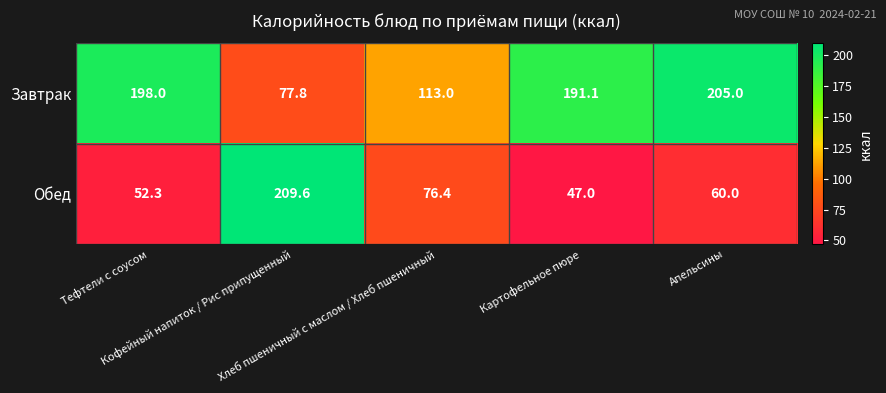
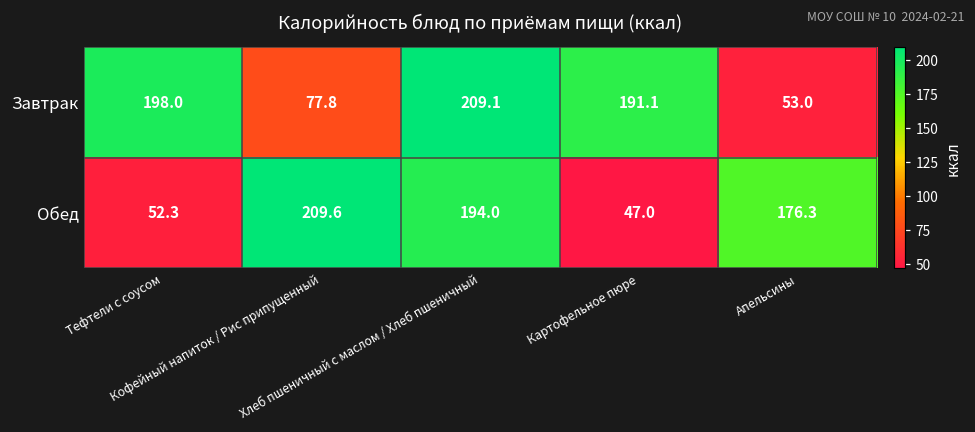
Завтрак, Хлеб пшеничный с маслом / Хлеб пшеничный: 113.0 -> 209.1
Завтрак, Апельсины: 205.0 -> 53.0
Обед, Хлеб пшеничный с маслом / Хлеб пшеничный: 76.4 -> 194.0
Обед, Апельсины: 60.0 -> 176.3
